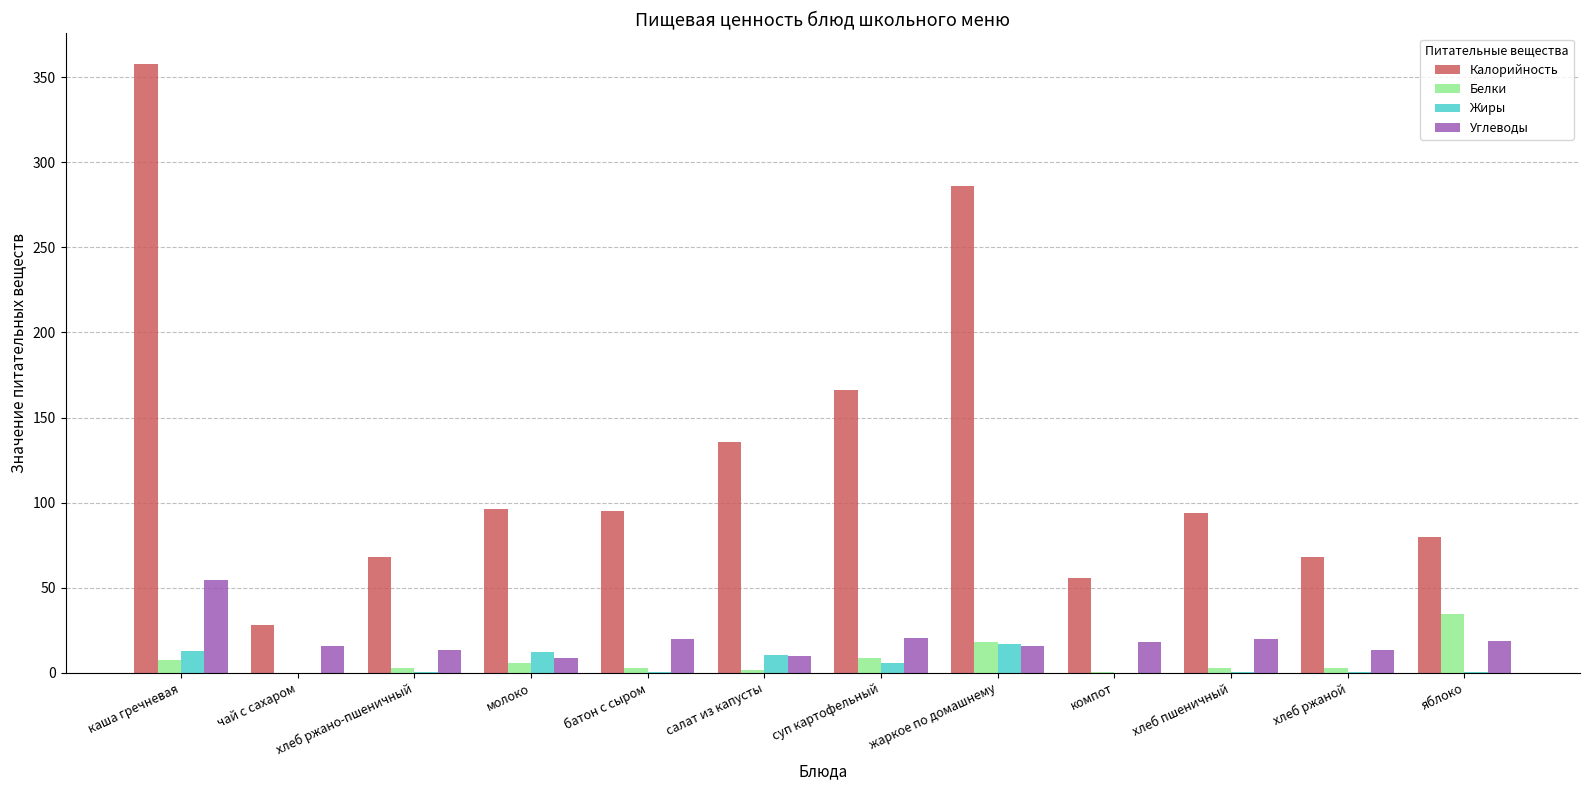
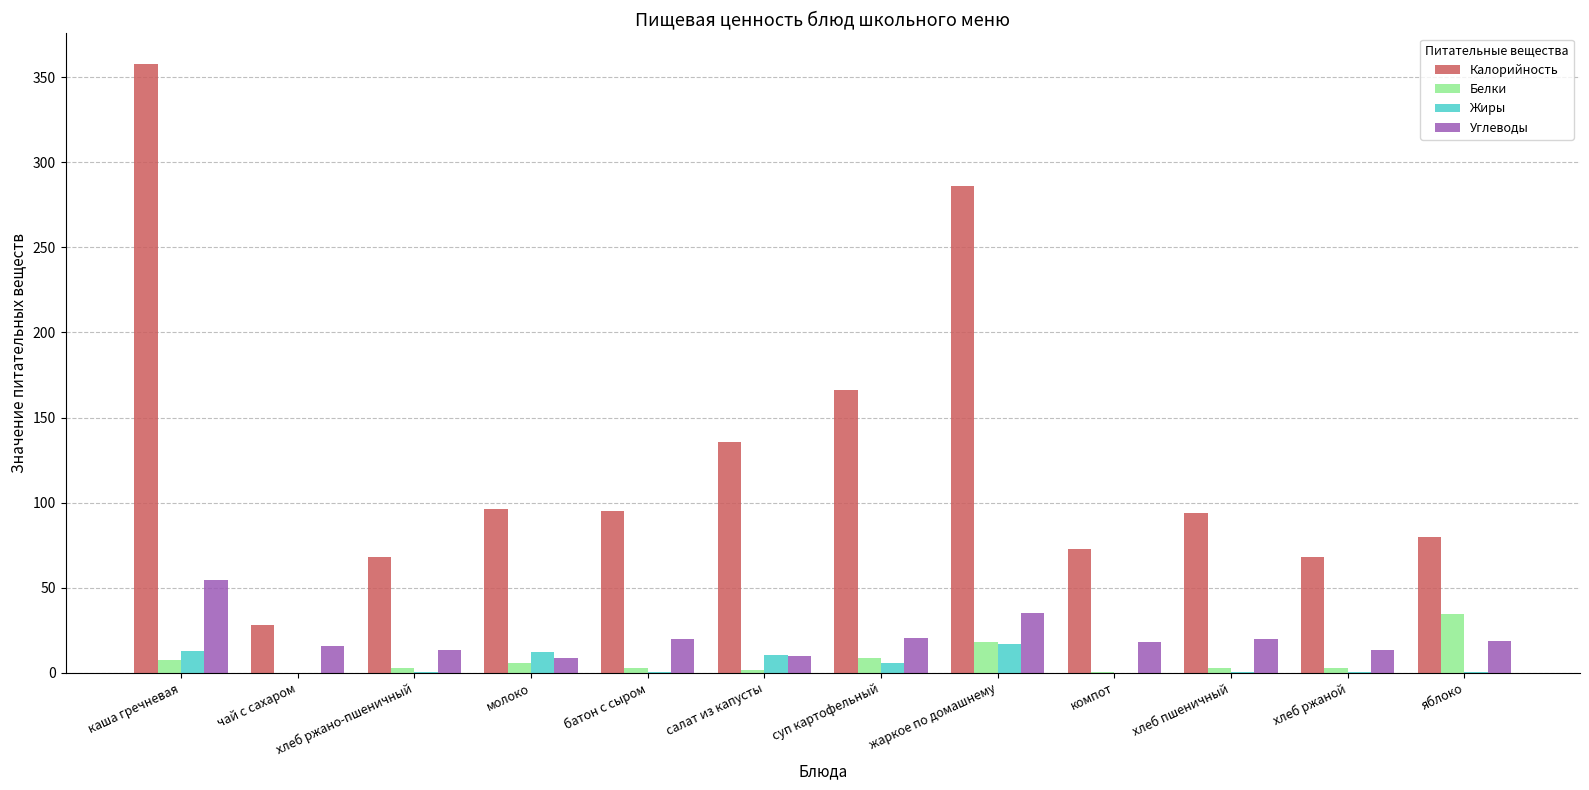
Углеводы, жаркое по домашнему: 15 -> 35
Калорийность, компот: 56 -> 73
